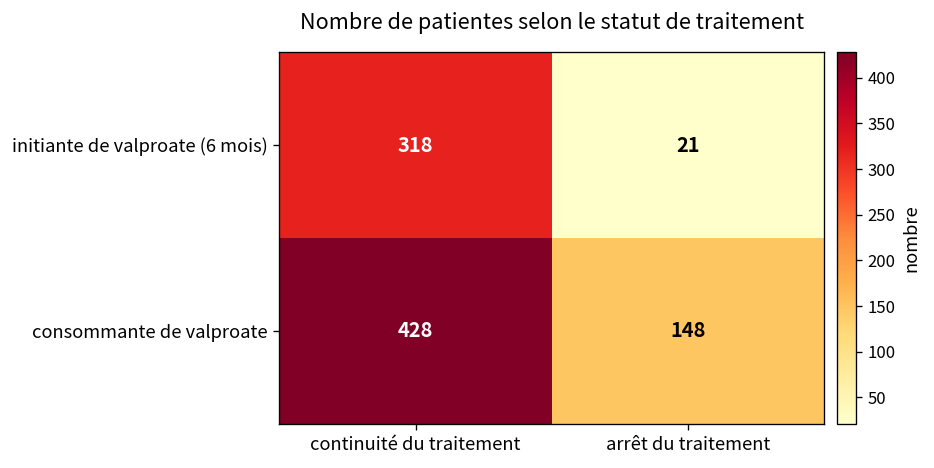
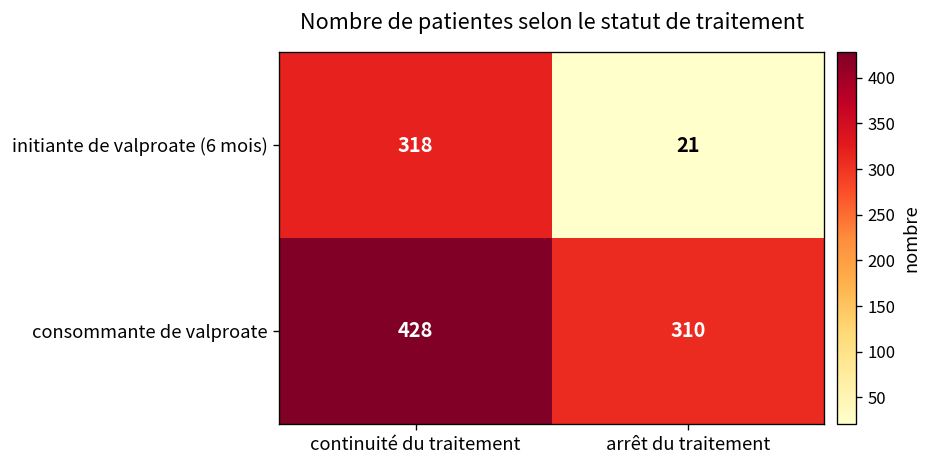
consommante de valproate, arrêt du traitement: 148 -> 310
